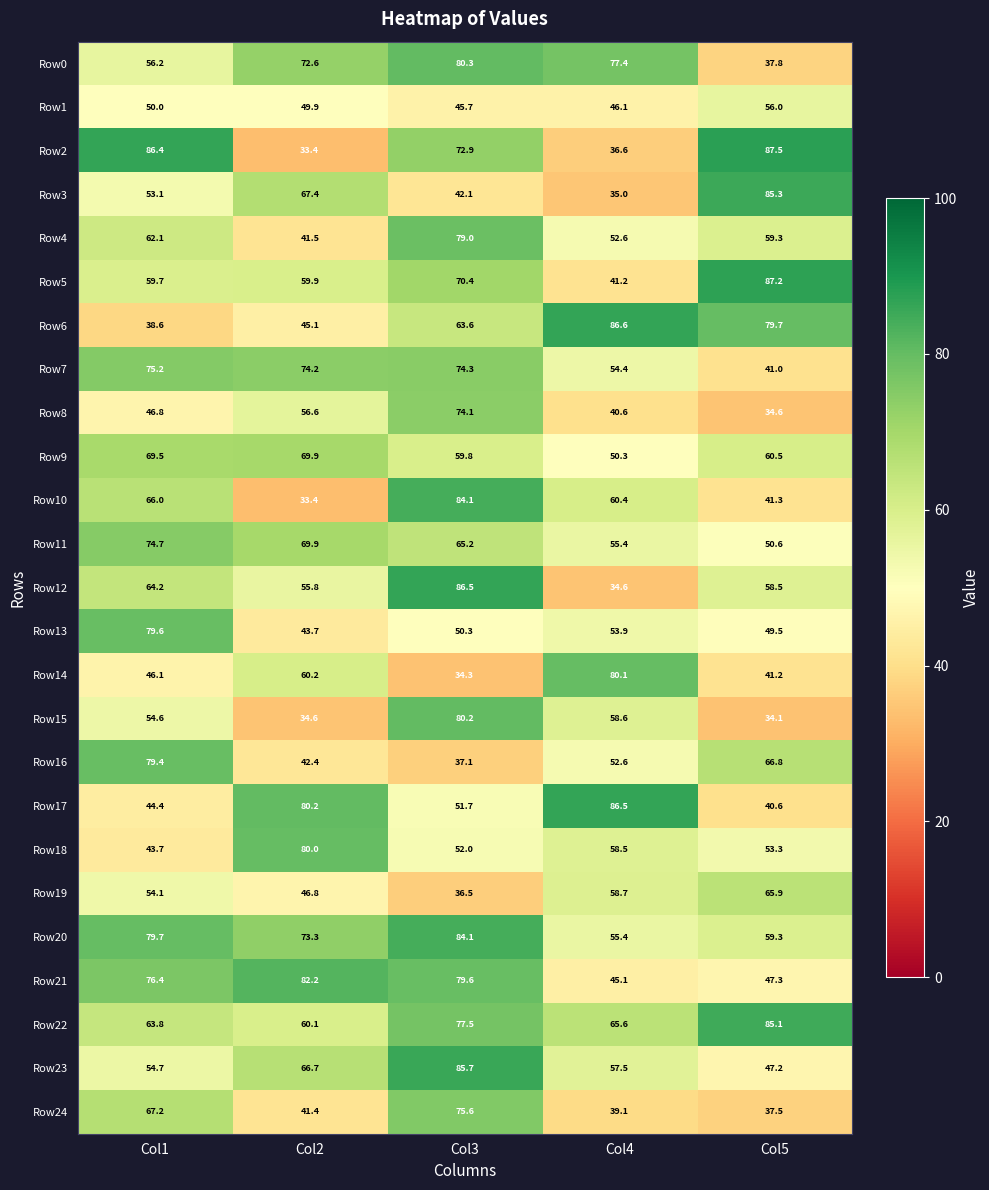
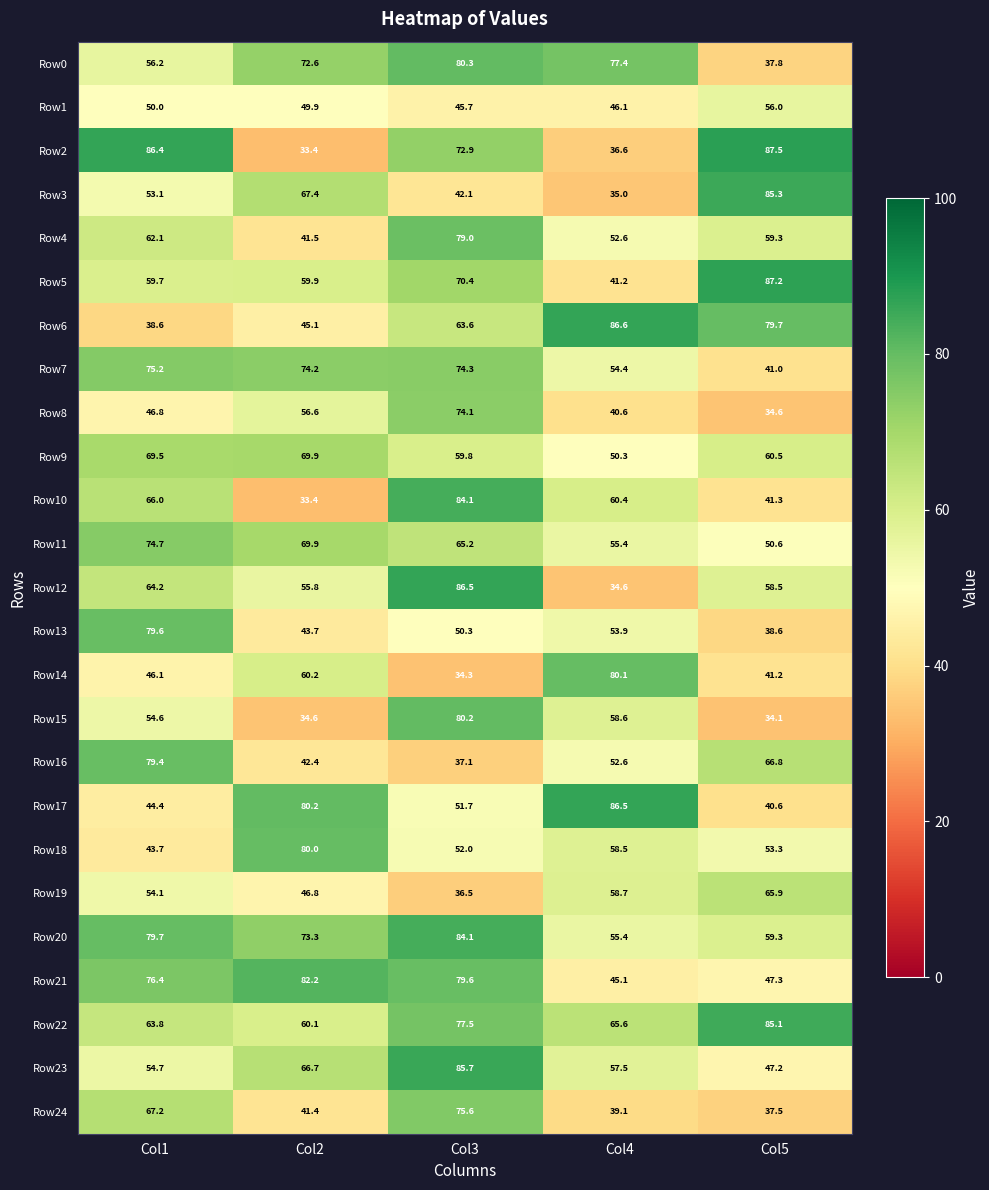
Row13, Col5: 49.5 -> 38.6
